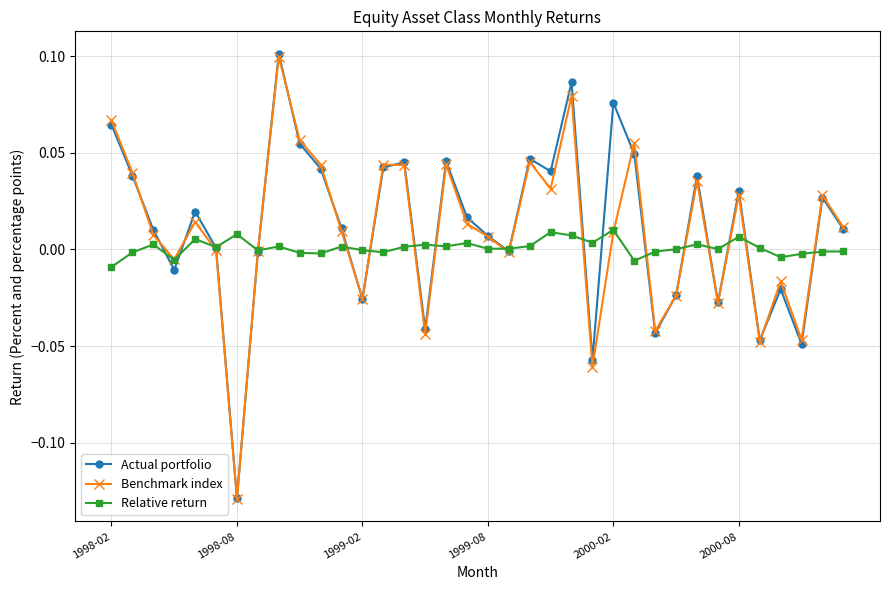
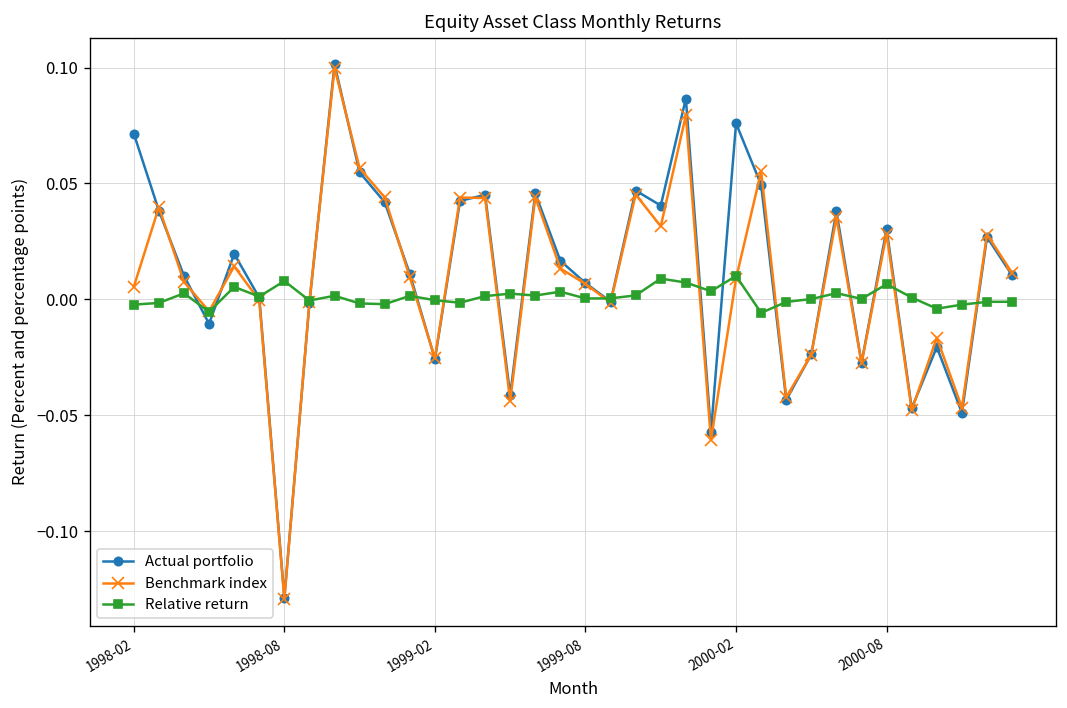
Actual portfolio, 1998-02: 0.065 -> 0.071
Benchmark index, 1998-02: 0.067 -> 0.005
Relative return, 1998-02: -0.009 -> -0.002
